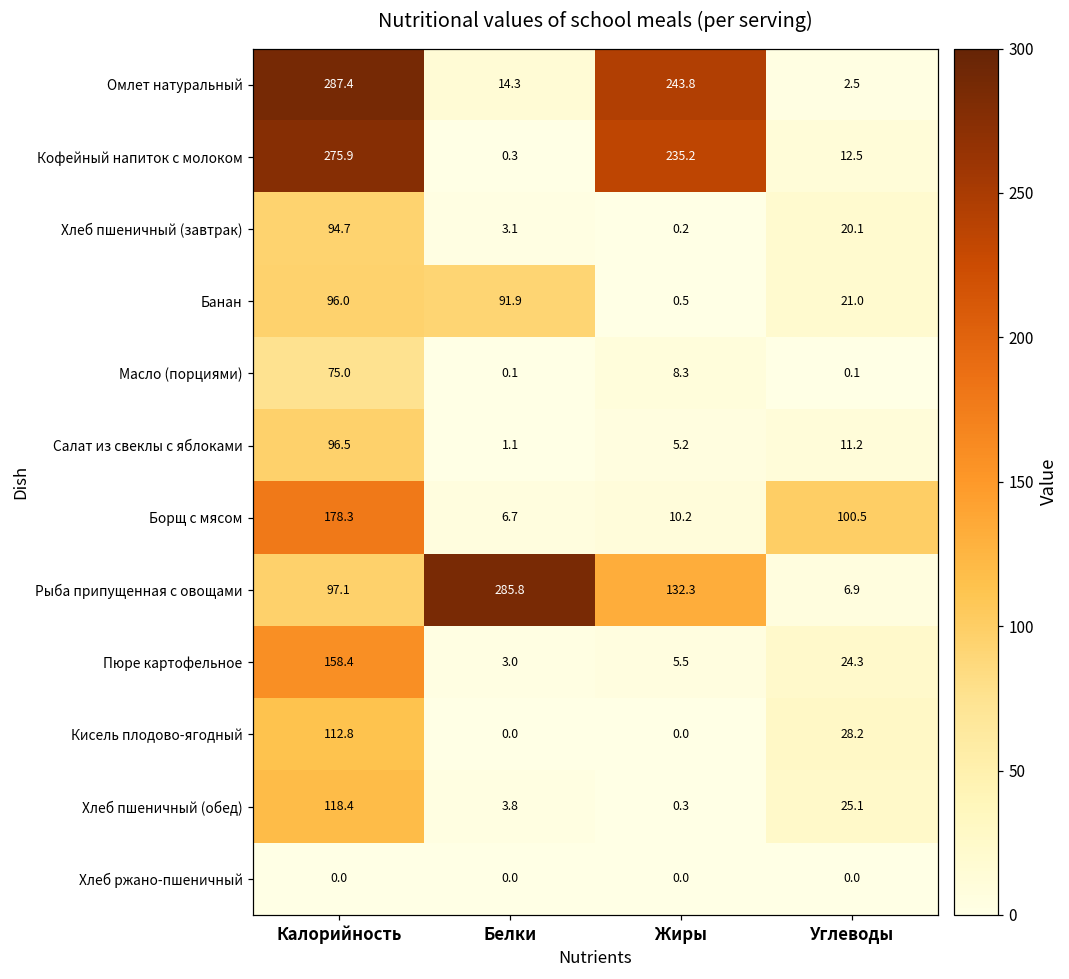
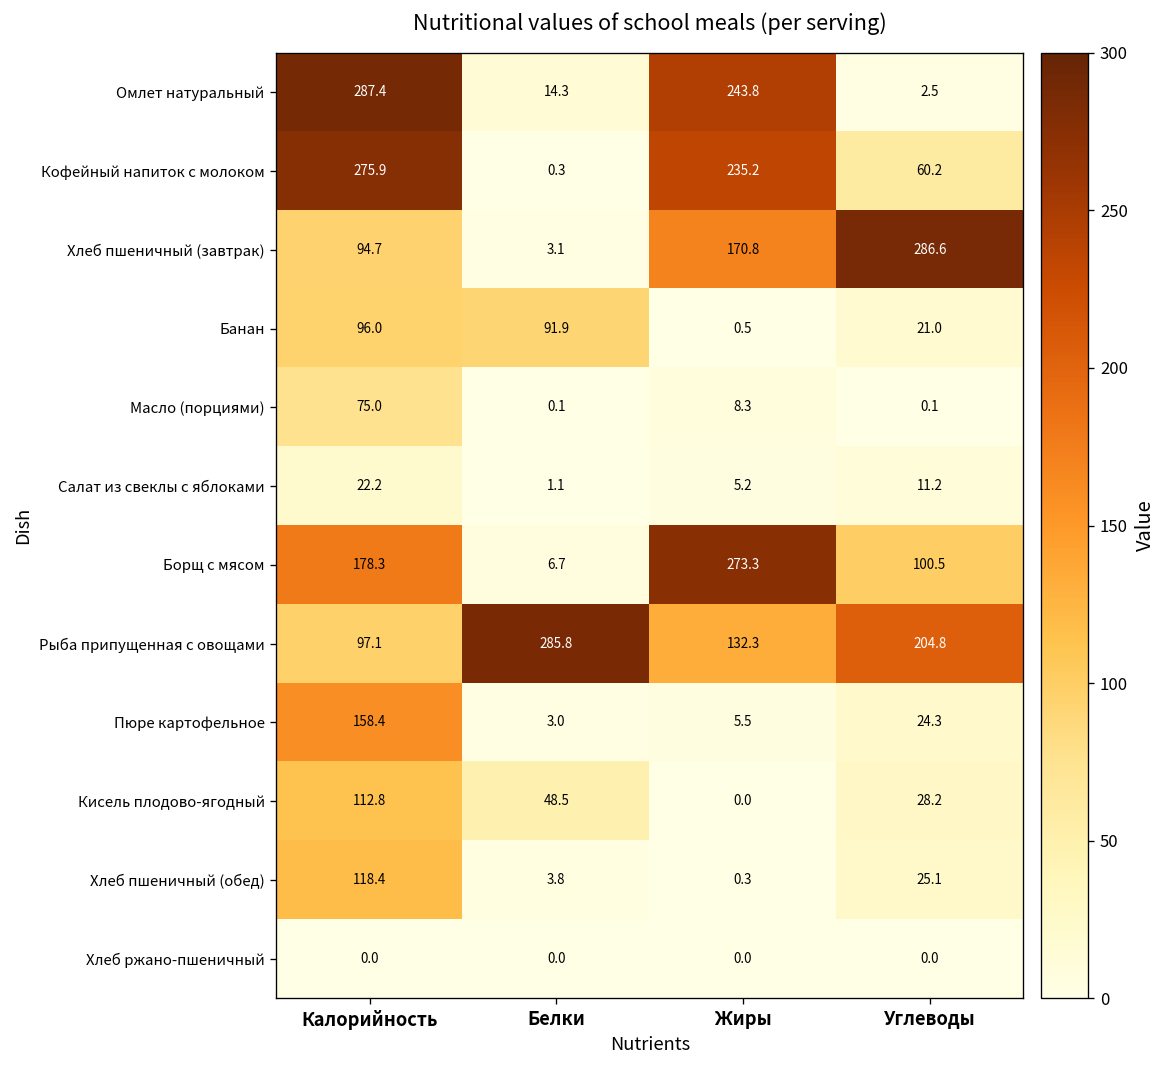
Кофейный напиток с молоком, Углеводы: 12.5 -> 60.2
Хлеб пшеничный (завтрак), Жиры: 0.2 -> 170.8
Хлеб пшеничный (завтрак), Углеводы: 20.1 -> 286.6
Салат из свеклы с яблоками, Калорийность: 96.5 -> 22.2
Борщ с мясом, Жиры: 10.2 -> 273.3
Рыба припущенная с овощами, Углеводы: 6.9 -> 204.8
Кисель плодово-ягодный, Белки: 0.0 -> 48.5
